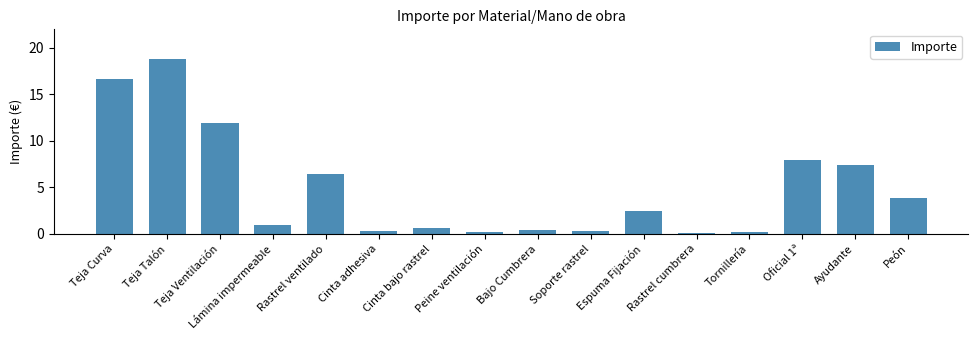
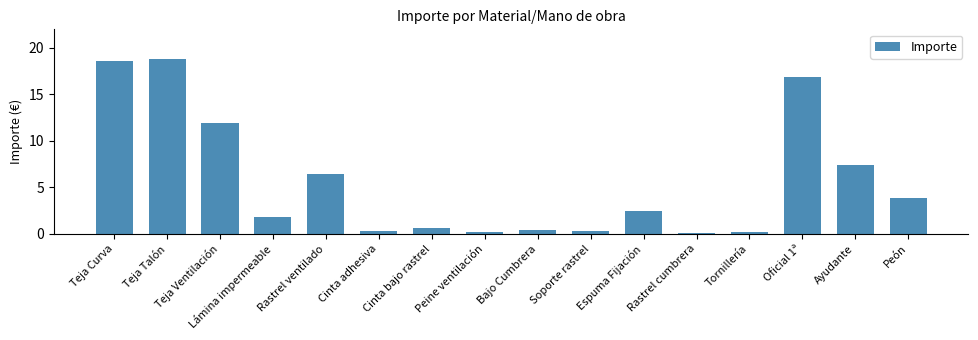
Teja Curva: 17 -> 19
Lámina impermeable: 1 -> 2
Oficial 1ª: 8 -> 17
